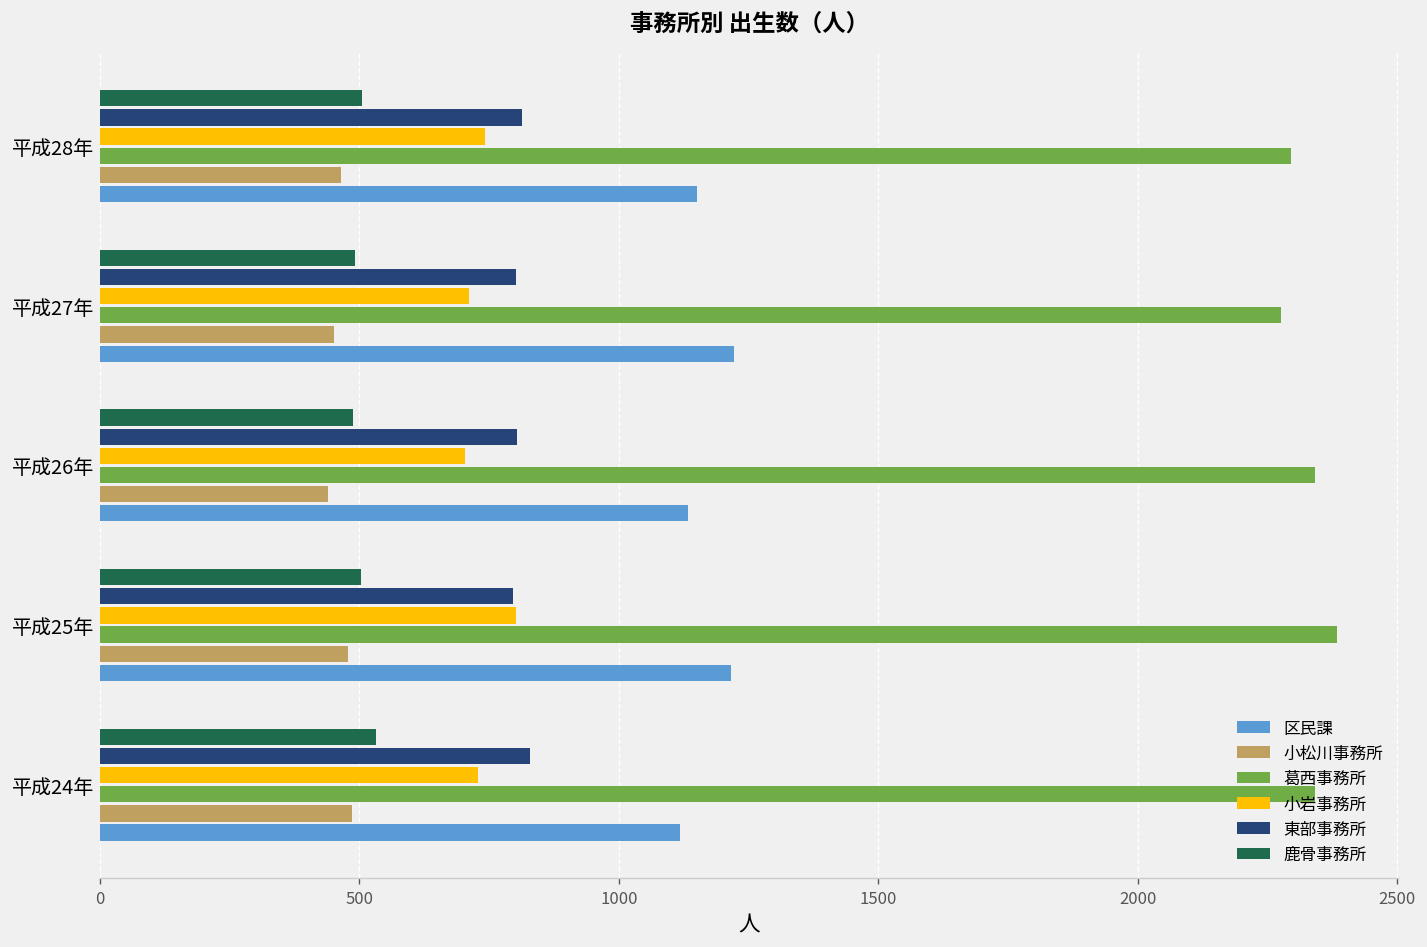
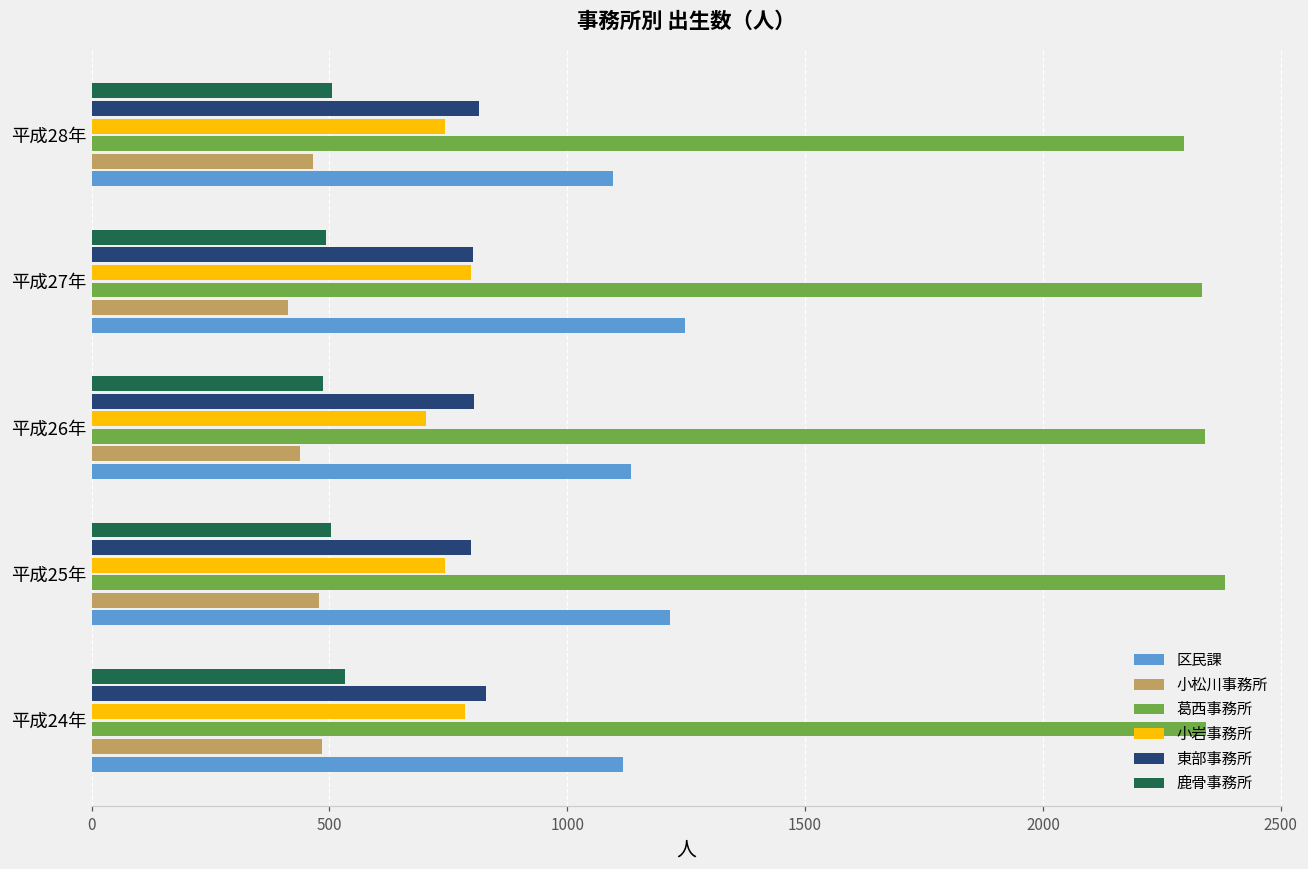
区民課, 平成28年: 1150 -> 1100
小岩事務所, 平成27年: 710 -> 800
葛西事務所, 平成27年: 2280 -> 2340
小松川事務所, 平成27年: 450 -> 410
区民課, 平成27年: 1220 -> 1250
小岩事務所, 平成25年: 800 -> 740
小岩事務所, 平成24年: 730 -> 780
